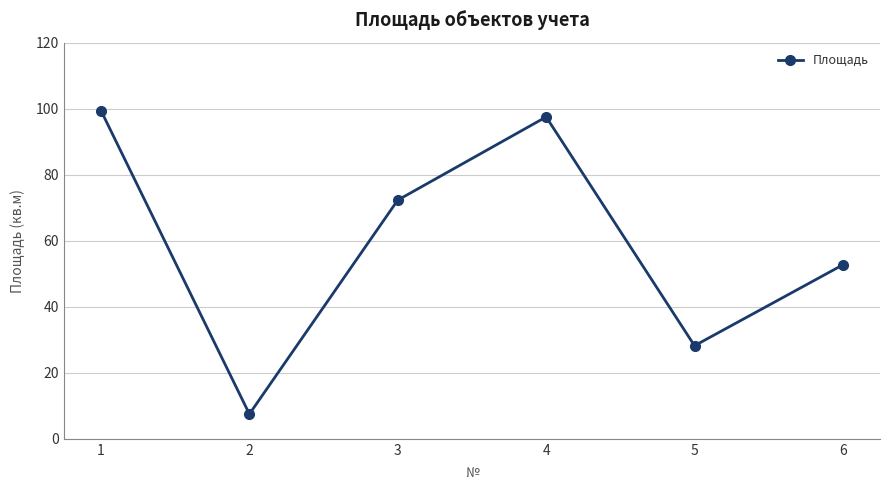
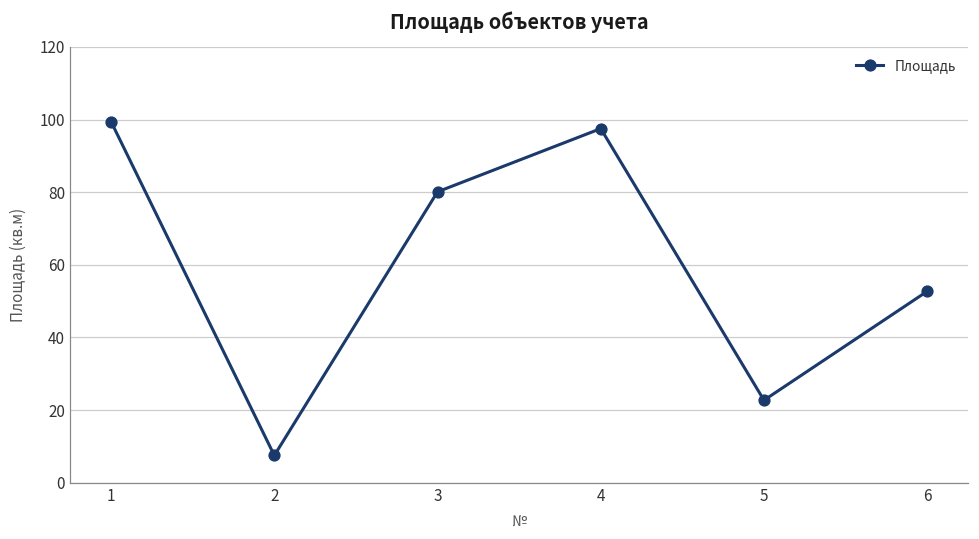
3: 72 -> 80
5: 28 -> 23
